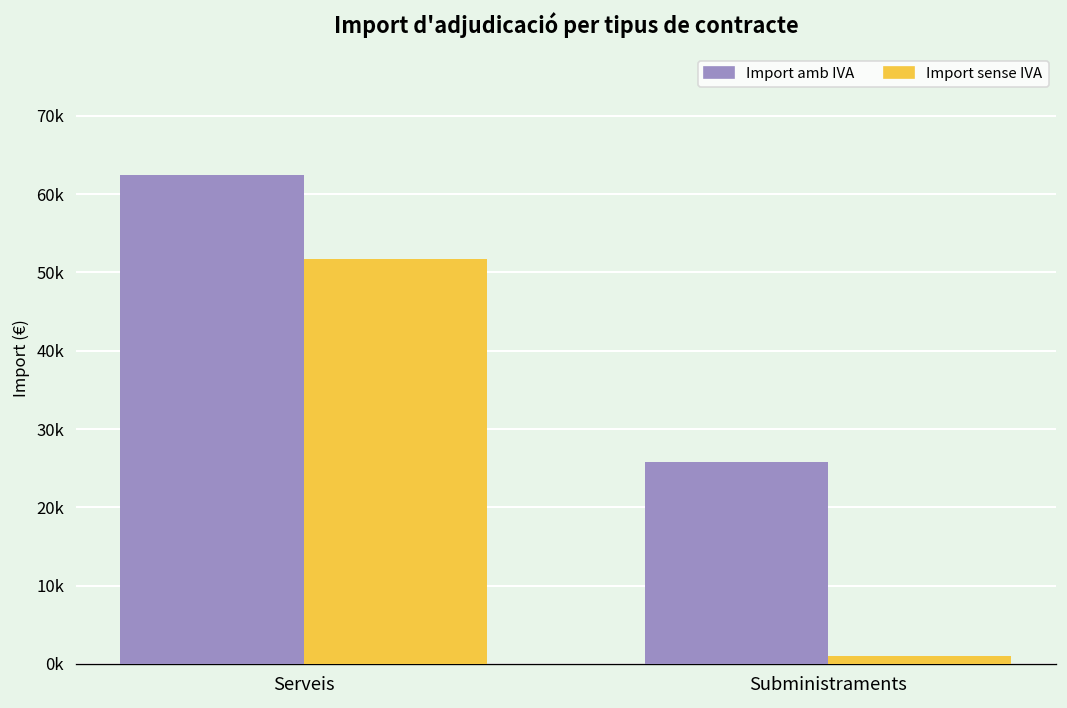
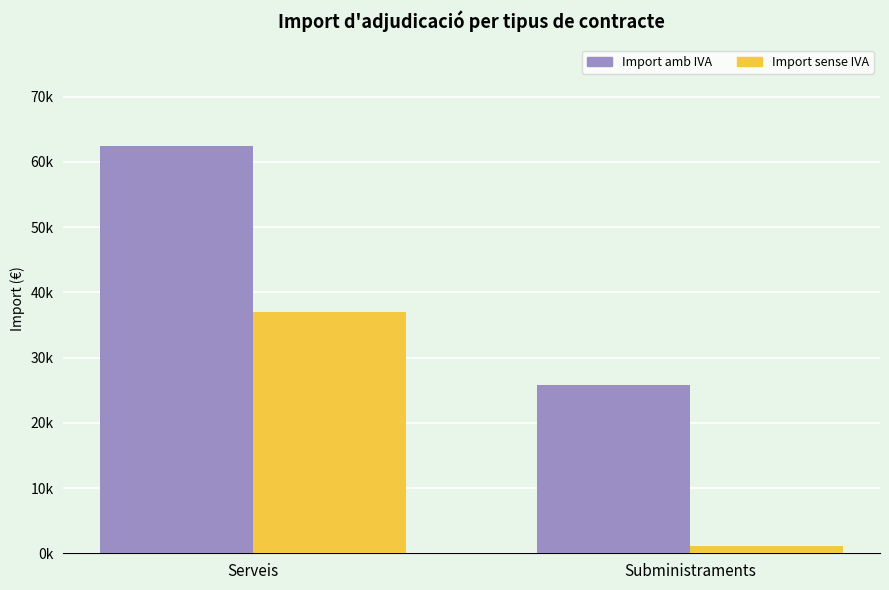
Import sense IVA, Serveis: 52000 -> 37000
